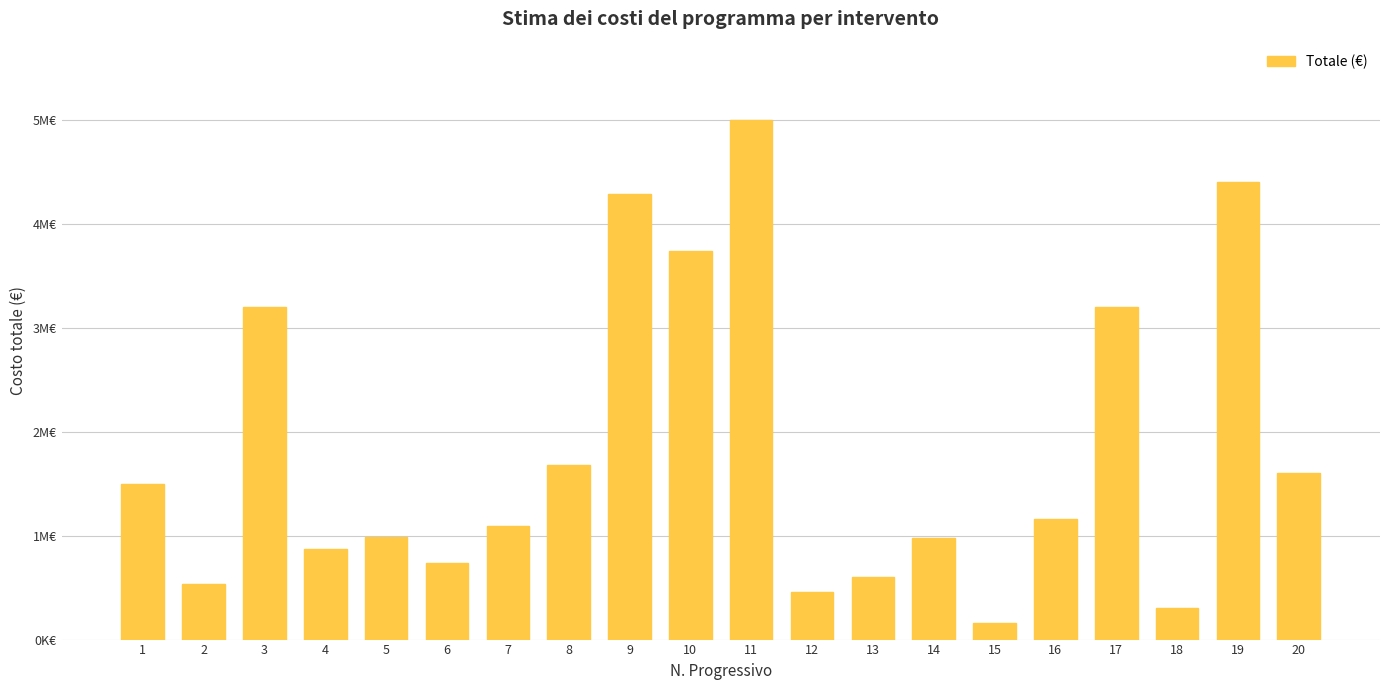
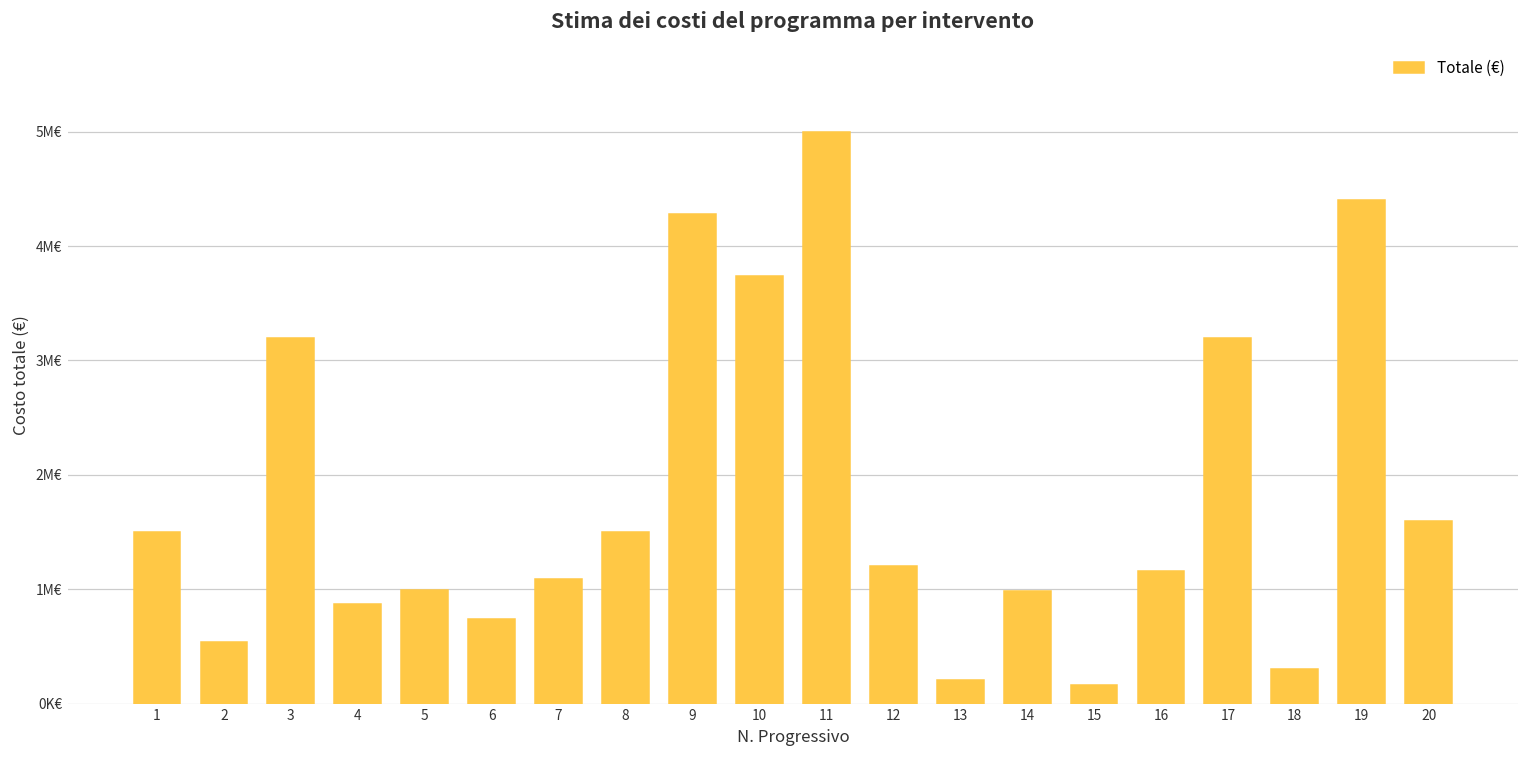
8: 1.67M€ -> 1.50M€
12: 0.46M€ -> 1.20M€
13: 0.60M€ -> 0.21M€
